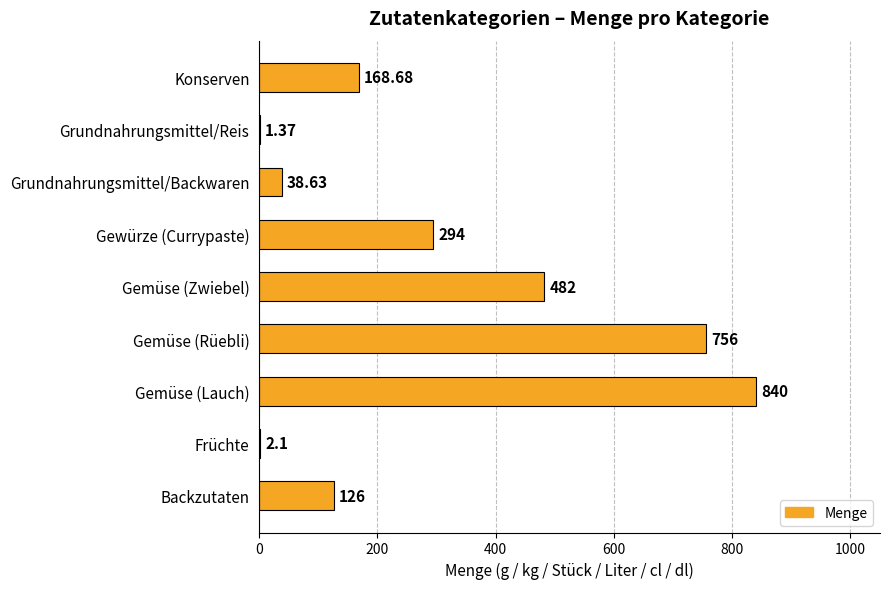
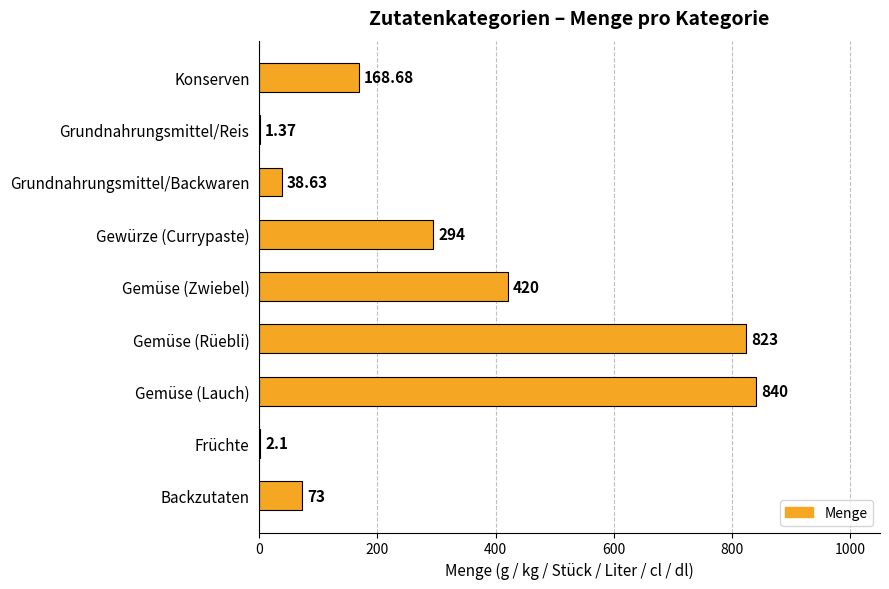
Gemüse (Zwiebel): 482 -> 420
Gemüse (Rüebli): 756 -> 823
Backzutaten: 126 -> 73
